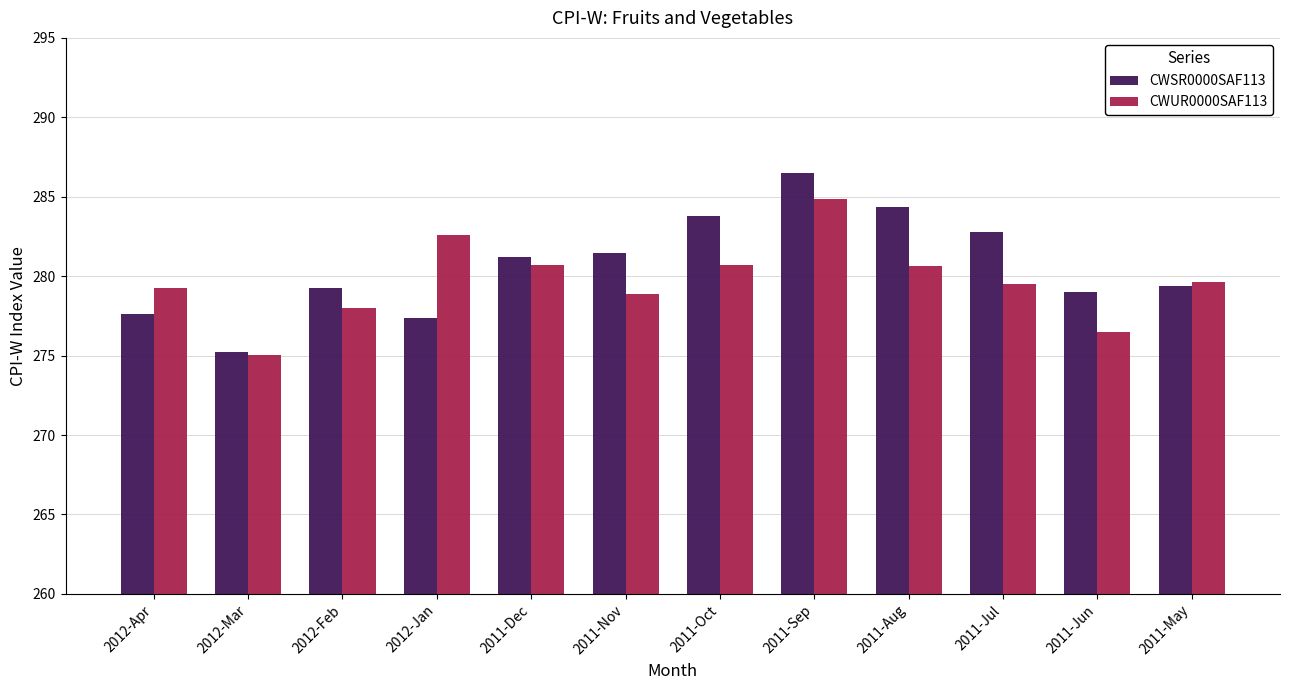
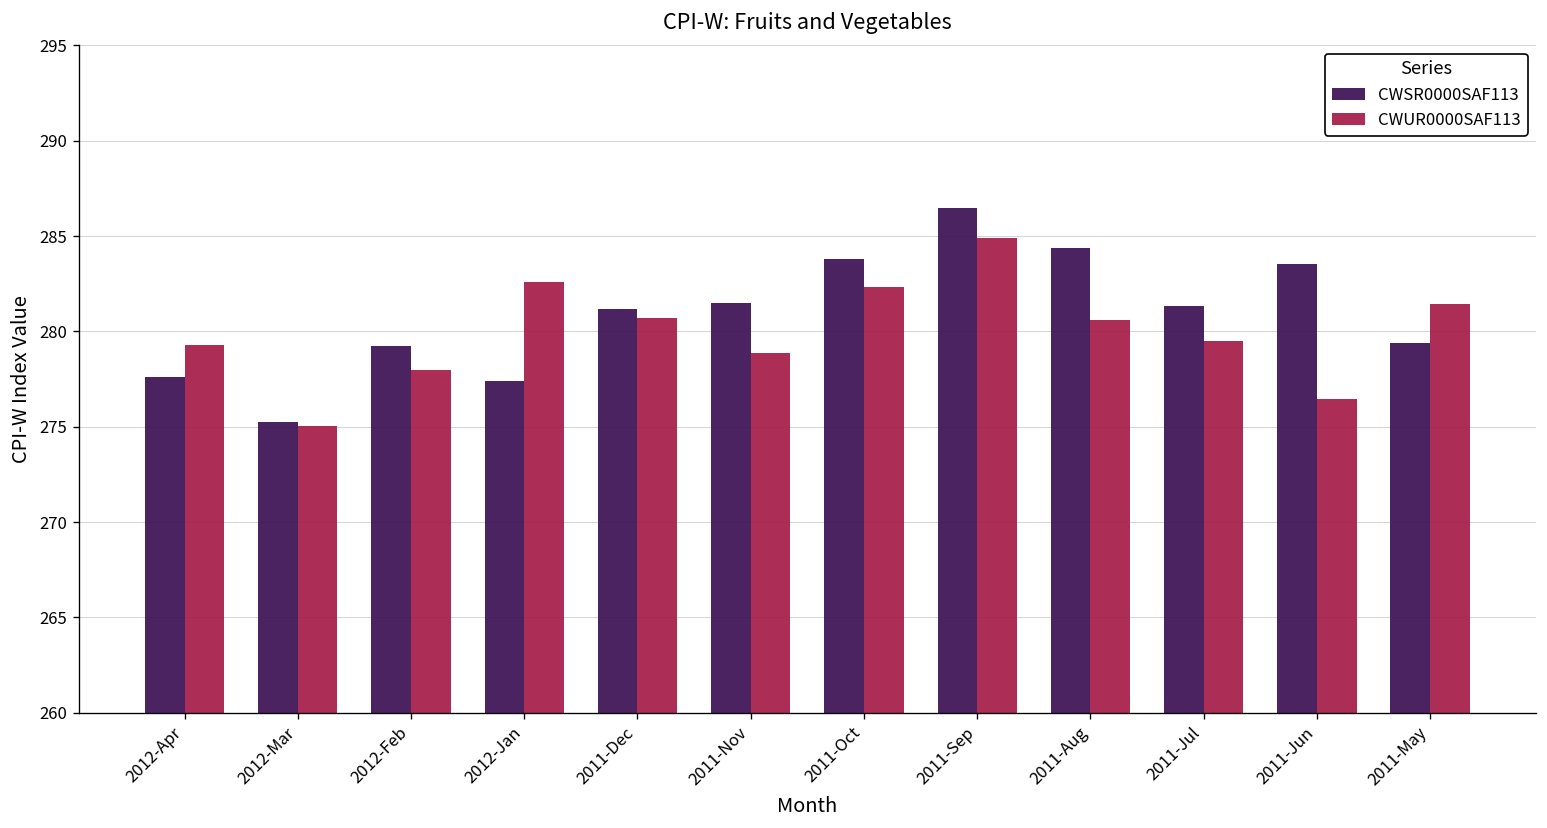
CWUR0000SAF113, 2011-Oct: 280.7 -> 282.3
CWSR0000SAF113, 2011-Jul: 282.8 -> 281.4
CWSR0000SAF113, 2011-Jun: 279.0 -> 283.5
CWUR0000SAF113, 2011-May: 279.6 -> 281.4
